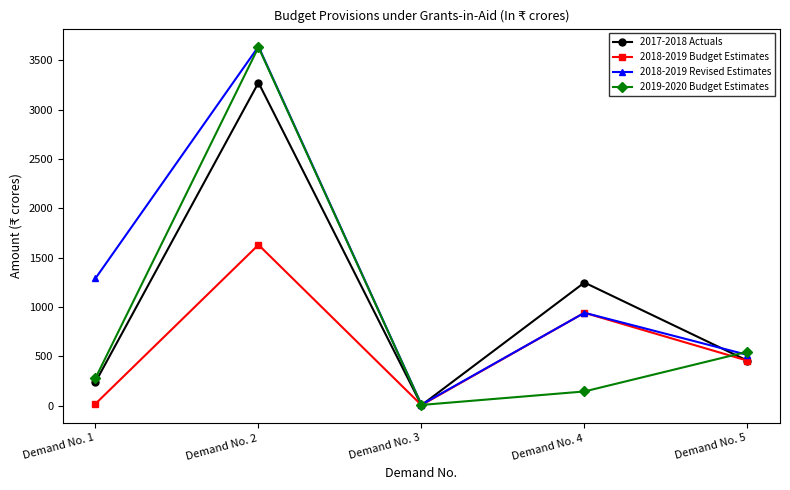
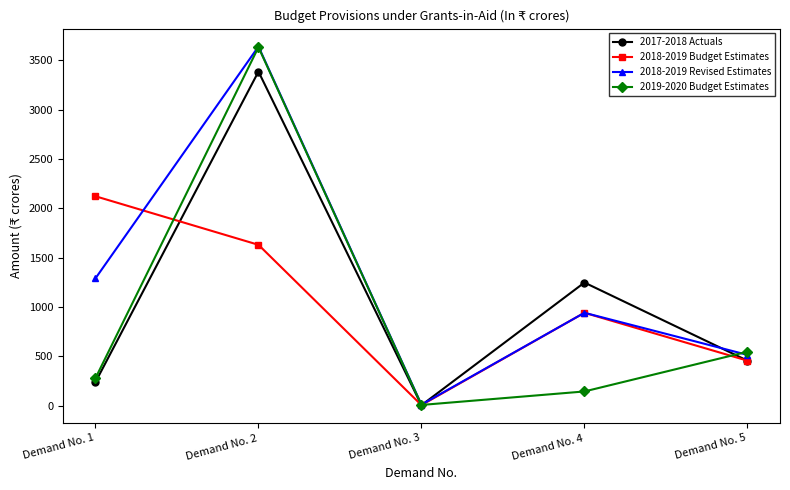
2018-2019 Budget Estimates, Demand No. 1: 0 -> 2100
2017-2018 Actuals, Demand No. 2: 3300 -> 3400
